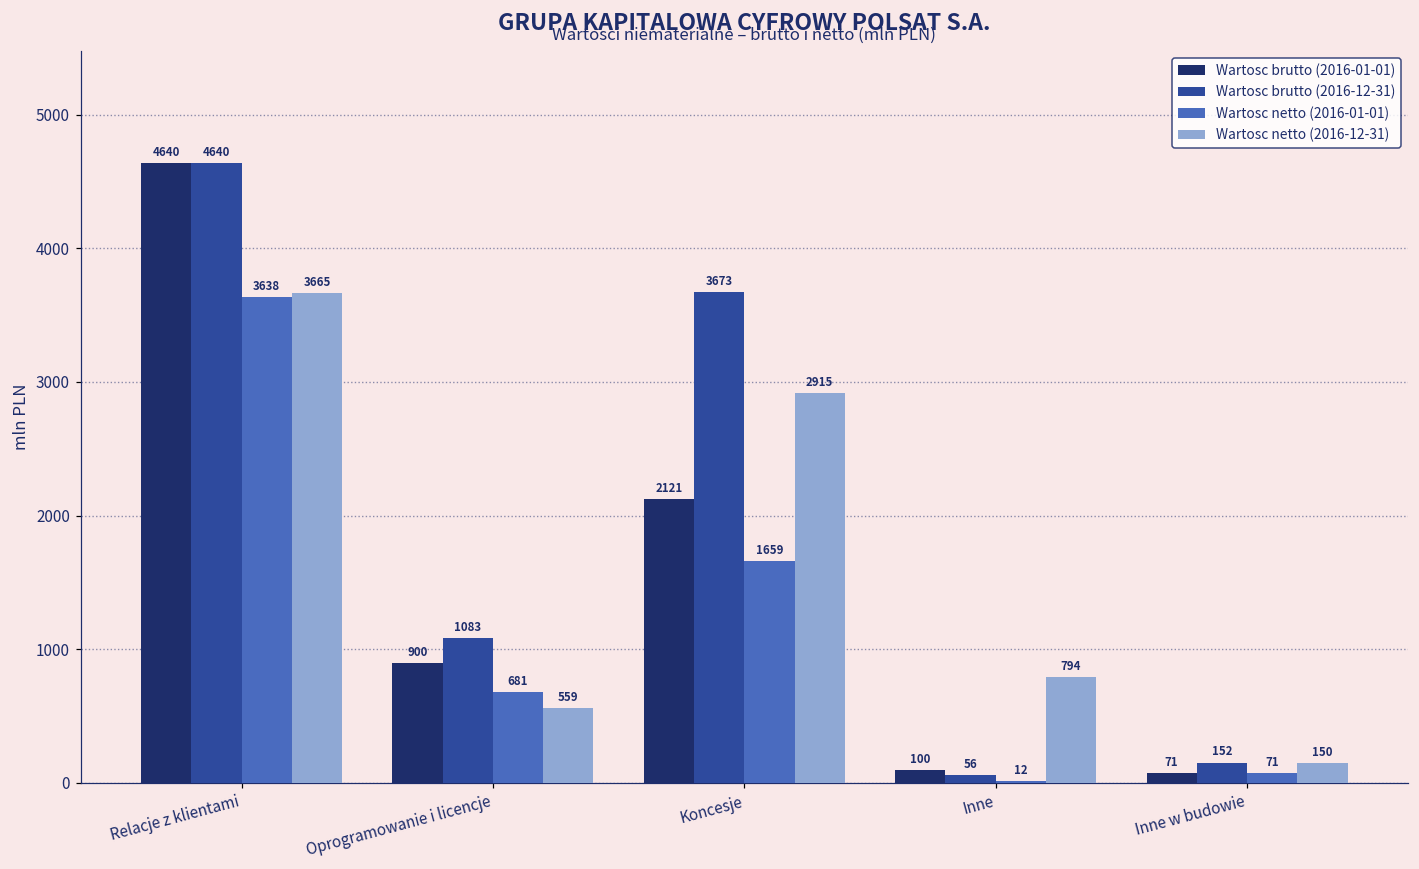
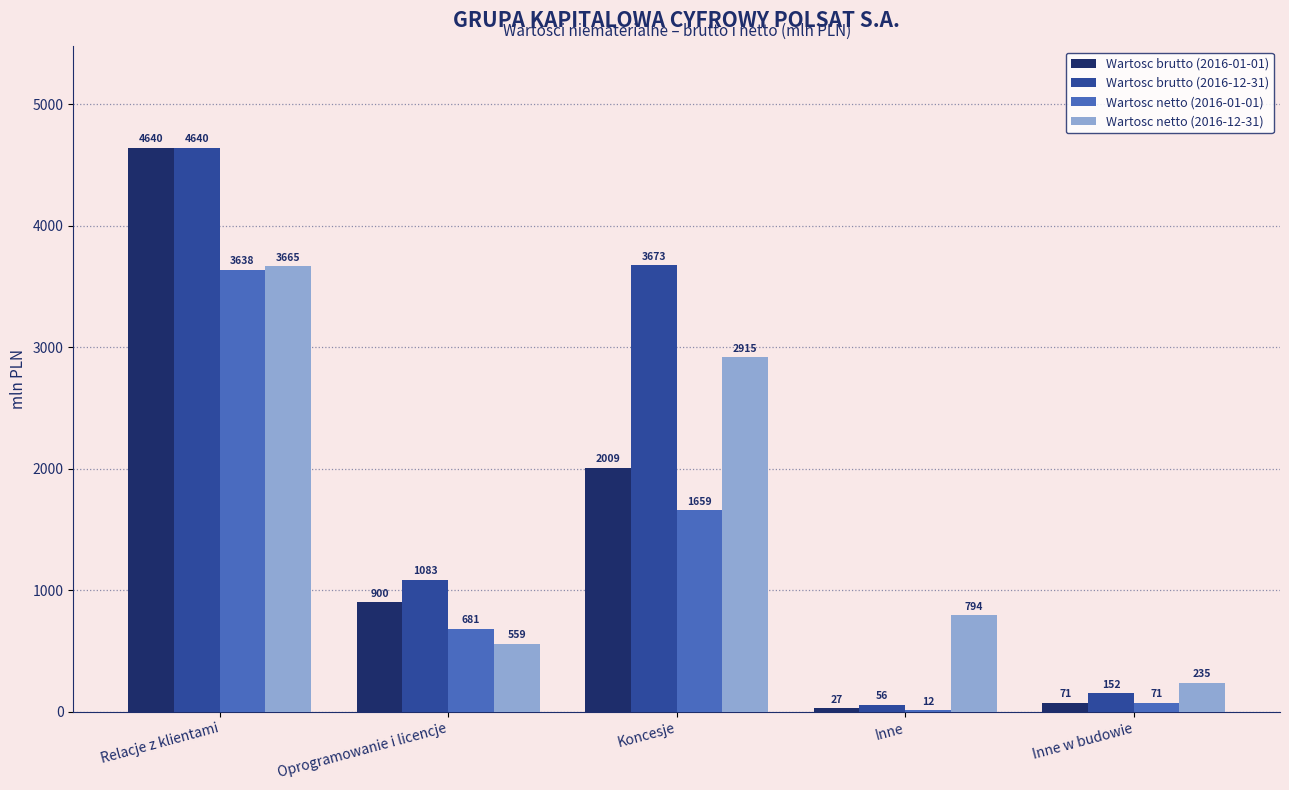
Wartosc brutto (2016-01-01), Koncesje: 2121 -> 2009
Wartosc brutto (2016-01-01), Inne: 100 -> 27
Wartosc netto (2016-12-31), Inne w budowie: 150 -> 235
